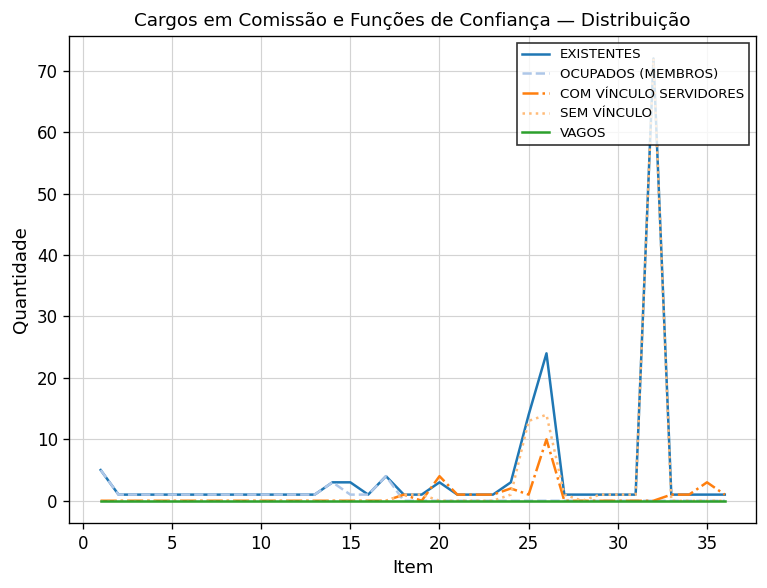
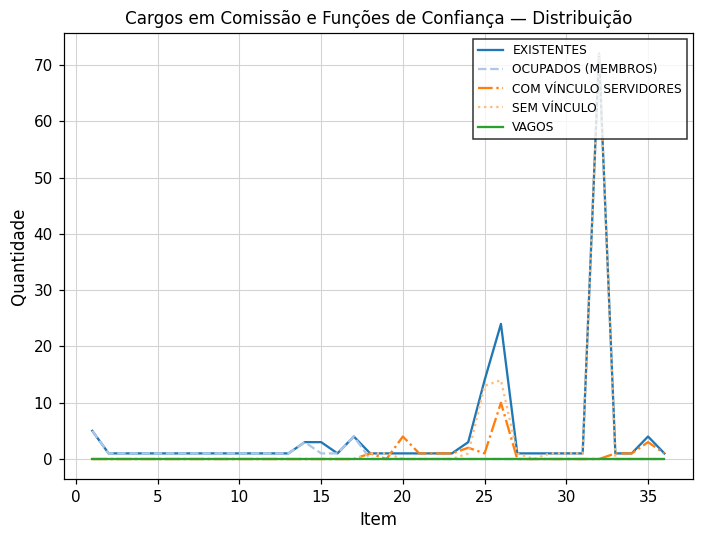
EXISTENTES, 20: 3 -> 1
EXISTENTES, 35: 1 -> 4
